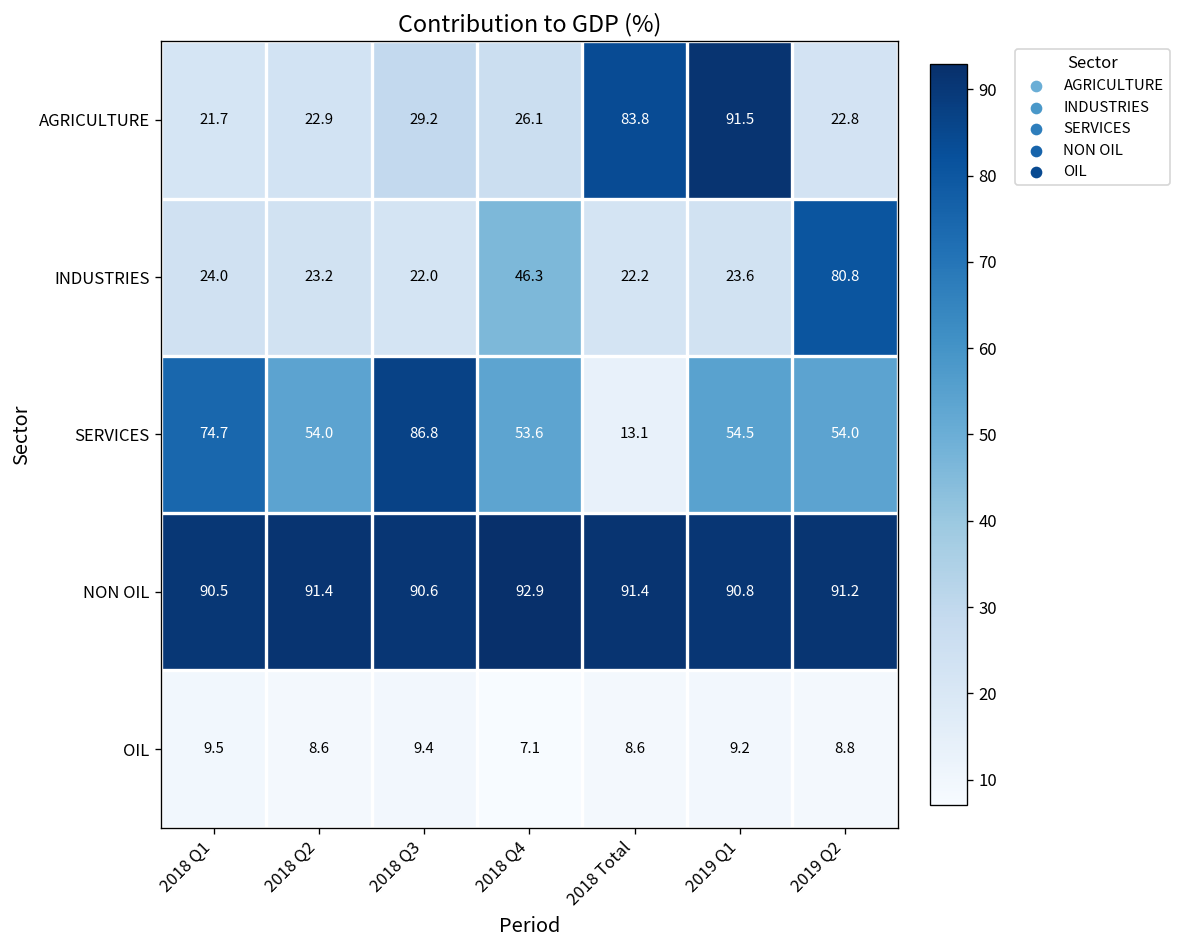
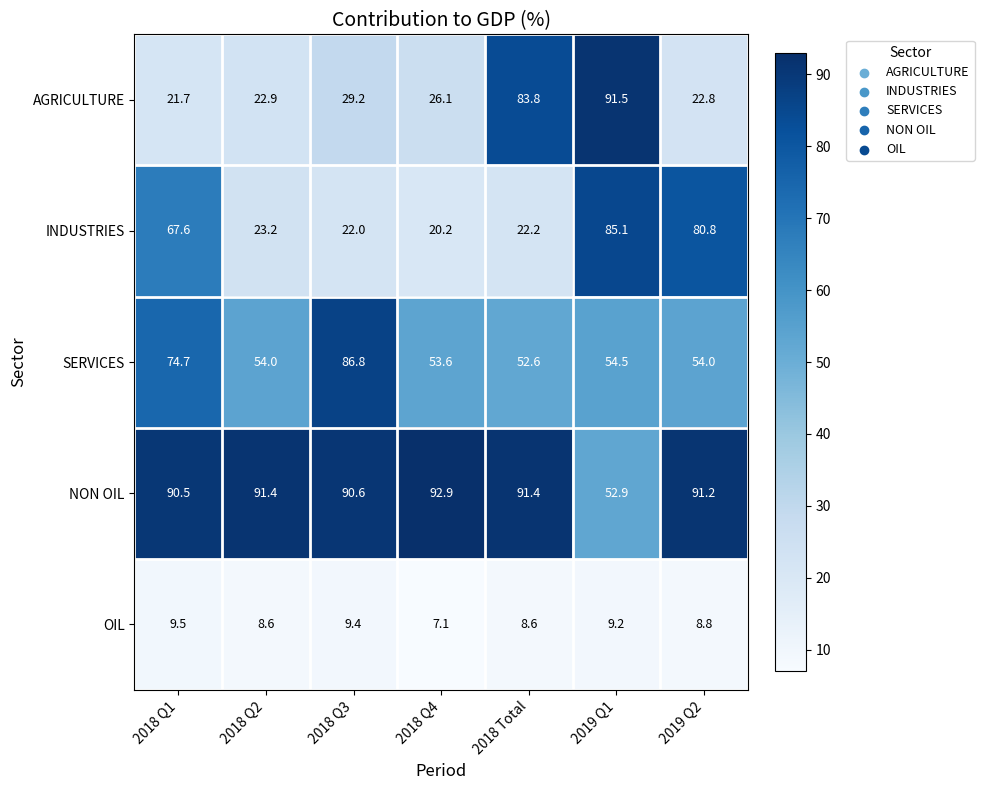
INDUSTRIES, 2018 Q1: 24.0 -> 67.6
INDUSTRIES, 2018 Q4: 46.3 -> 20.2
INDUSTRIES, 2019 Q1: 23.6 -> 85.1
SERVICES, 2018 Total: 13.1 -> 52.6
NON OIL, 2019 Q1: 90.8 -> 52.9
